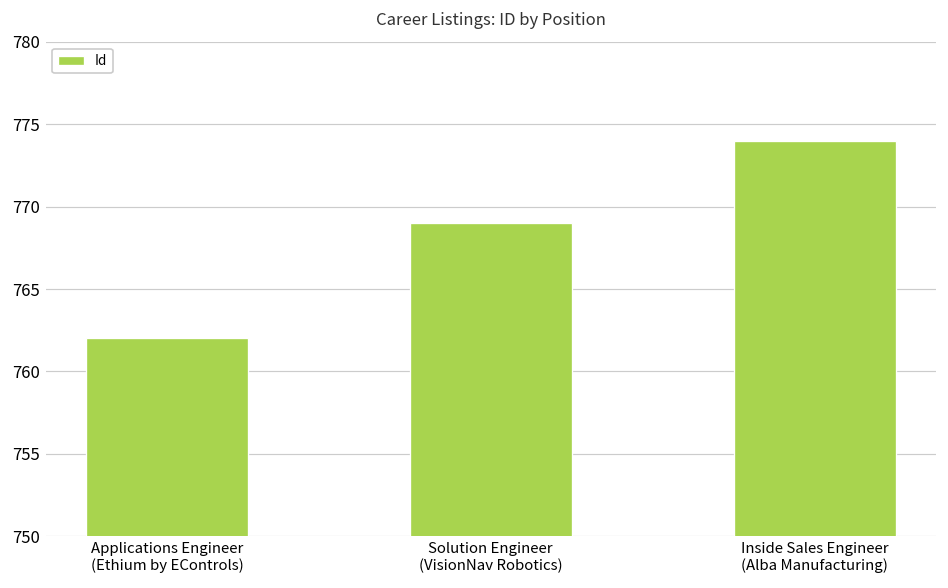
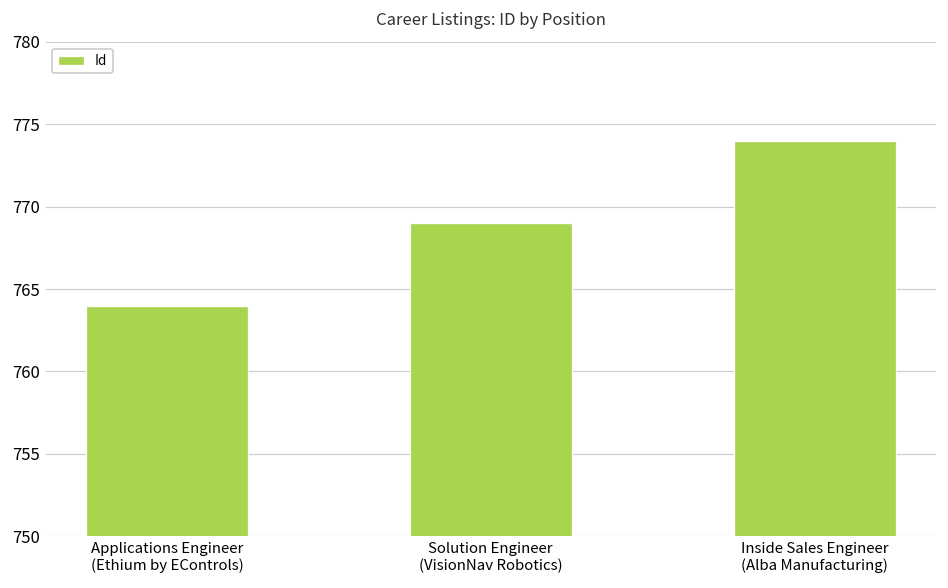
Applications Engineer (Ethium by EControls): 762 -> 764
